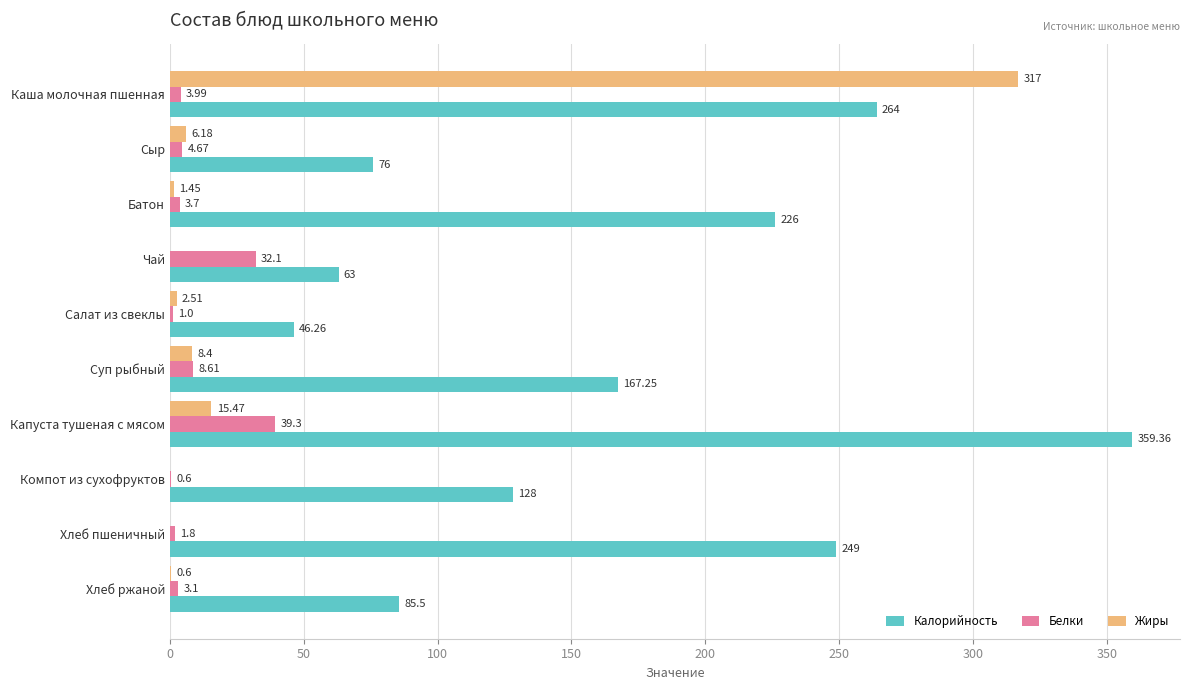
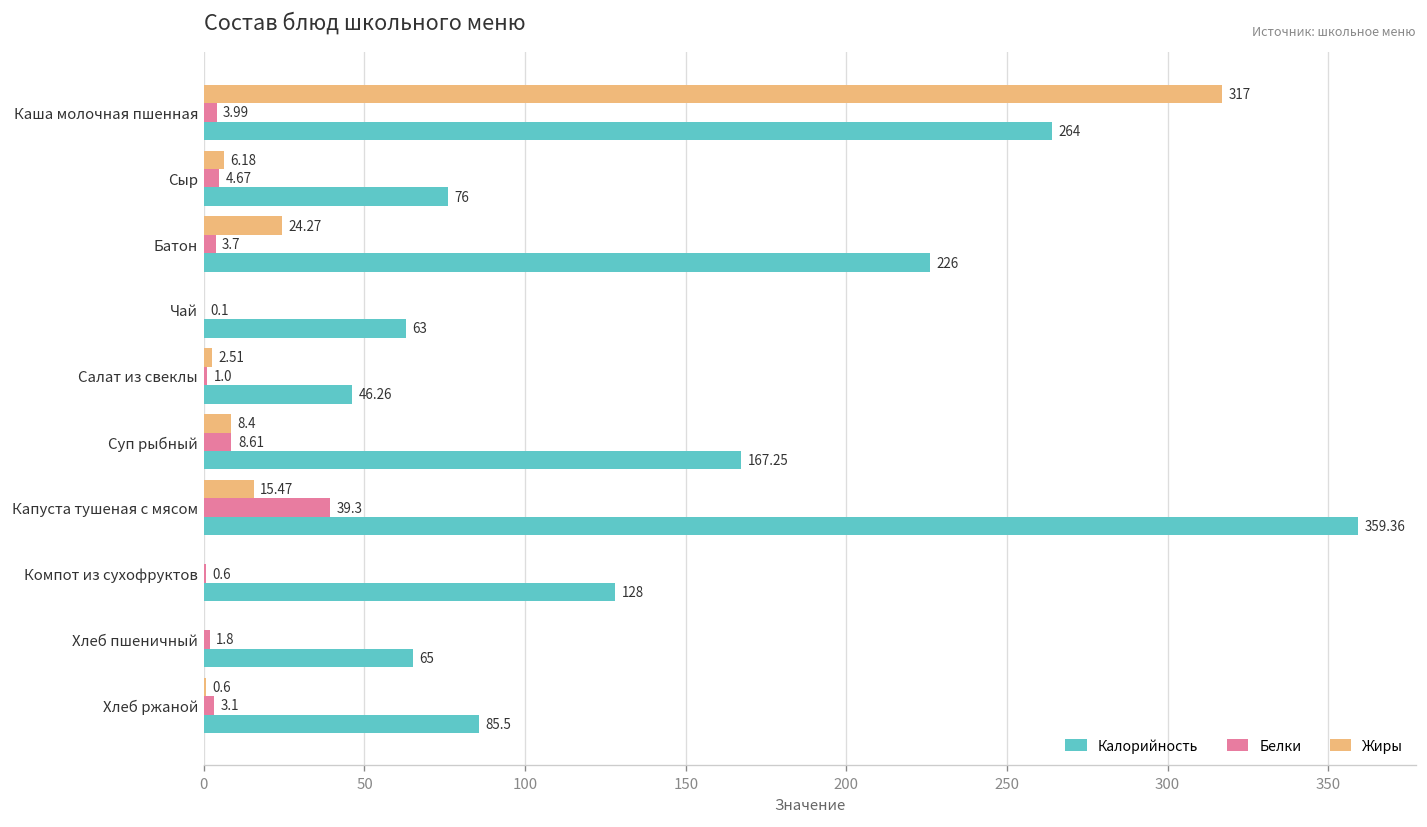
Жиры, Батон: 1.45 -> 24.27
Белки, Чай: 32.1 -> 0.1
Калорийность, Хлеб пшеничный: 249 -> 65
